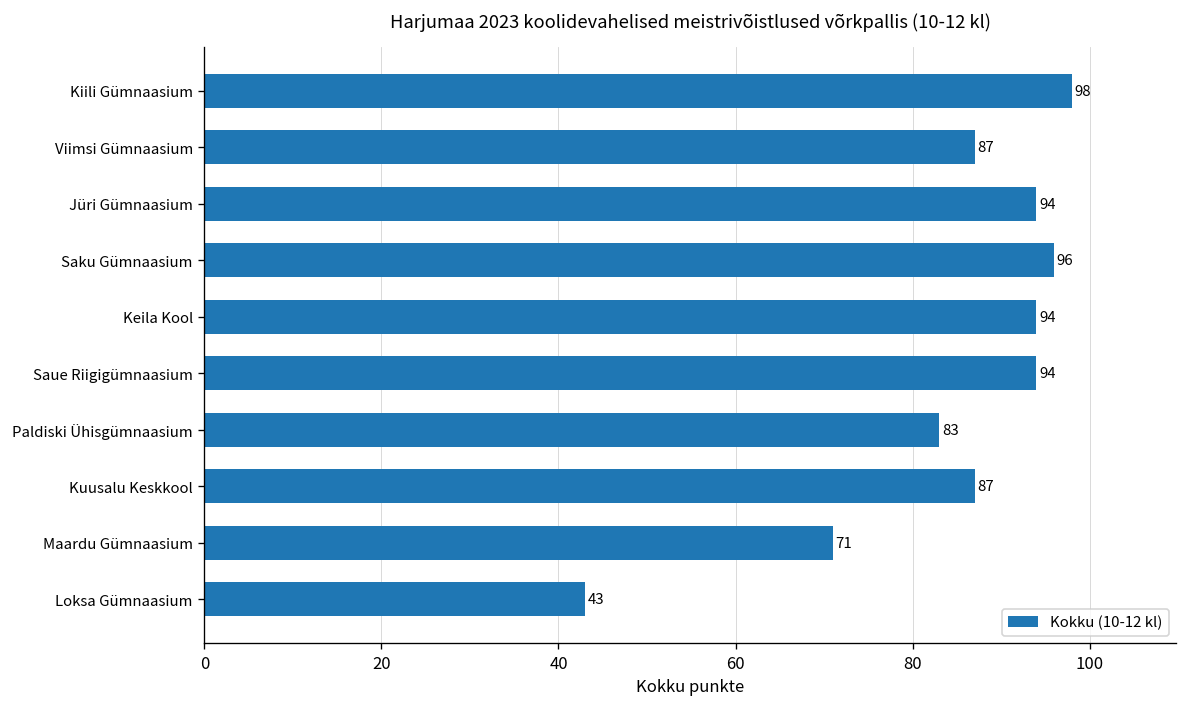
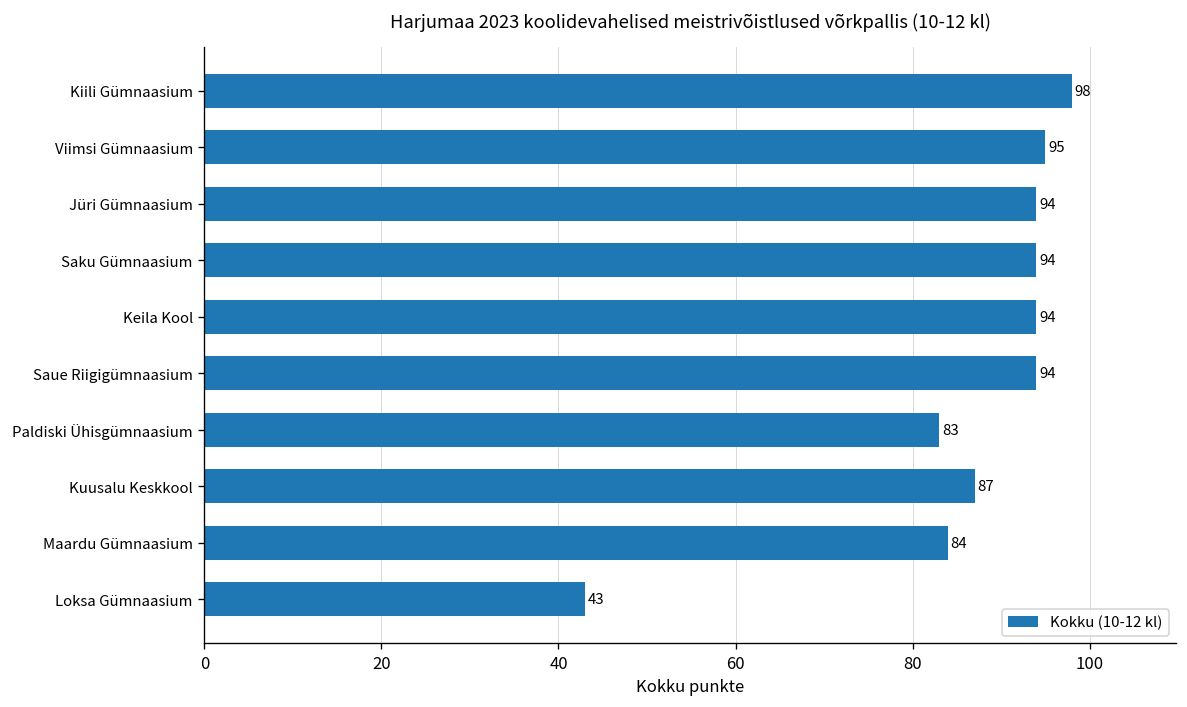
Viimsi Gümnaasium: 87 -> 95
Saku Gümnaasium: 96 -> 94
Maardu Gümnaasium: 71 -> 84
